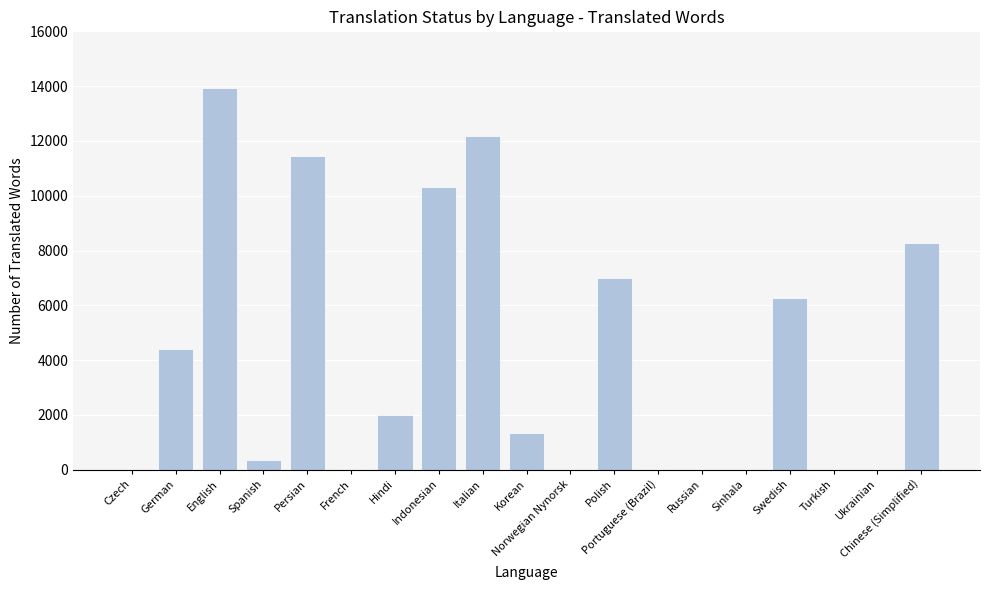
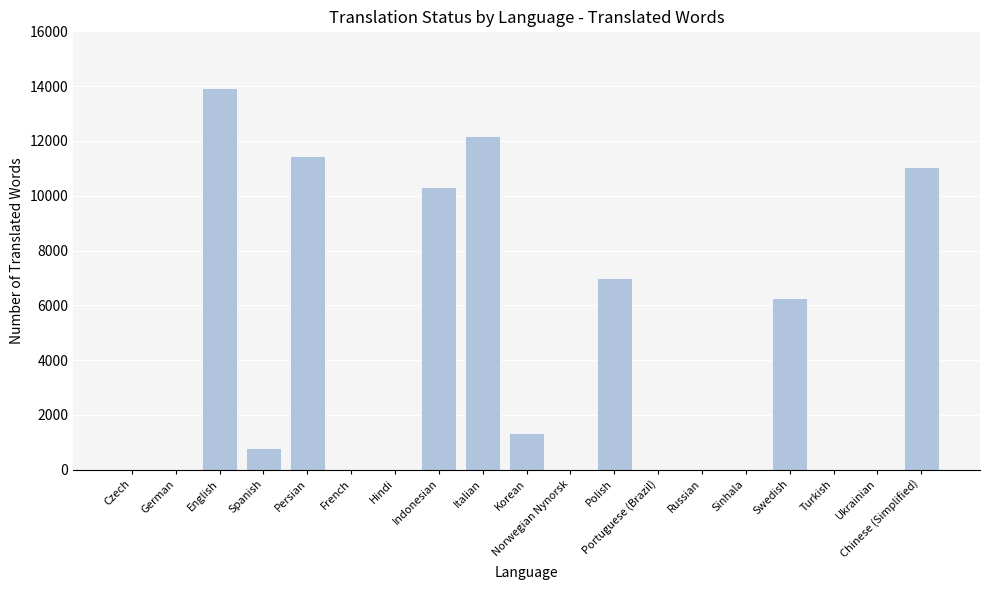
German: 4400 -> 0
Spanish: 400 -> 800
Hindi: 2000 -> 0
Chinese (Simplified): 8300 -> 11000
